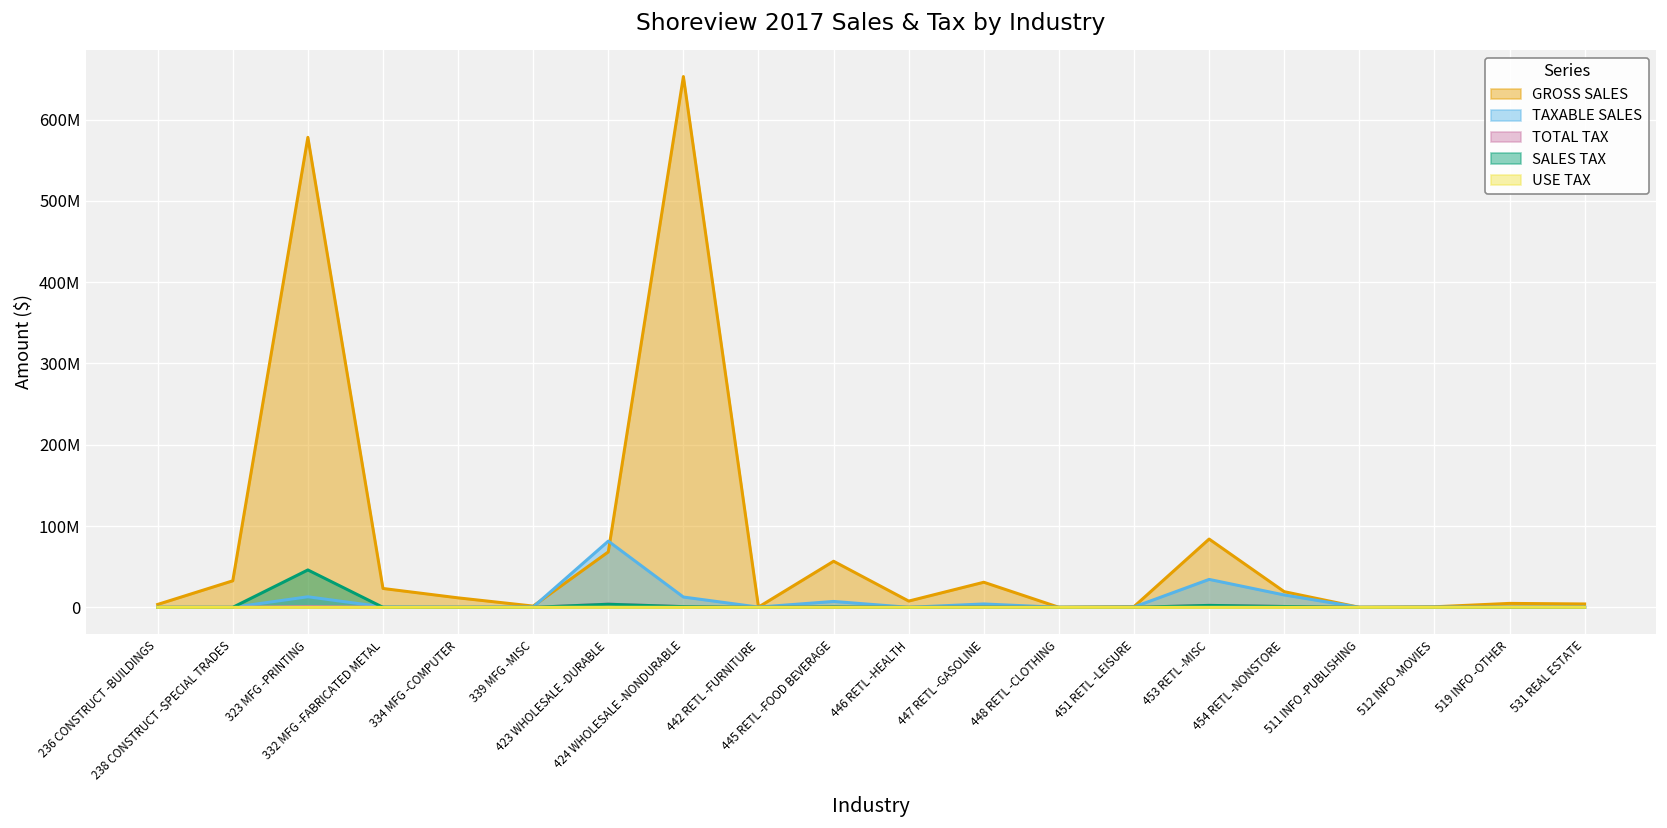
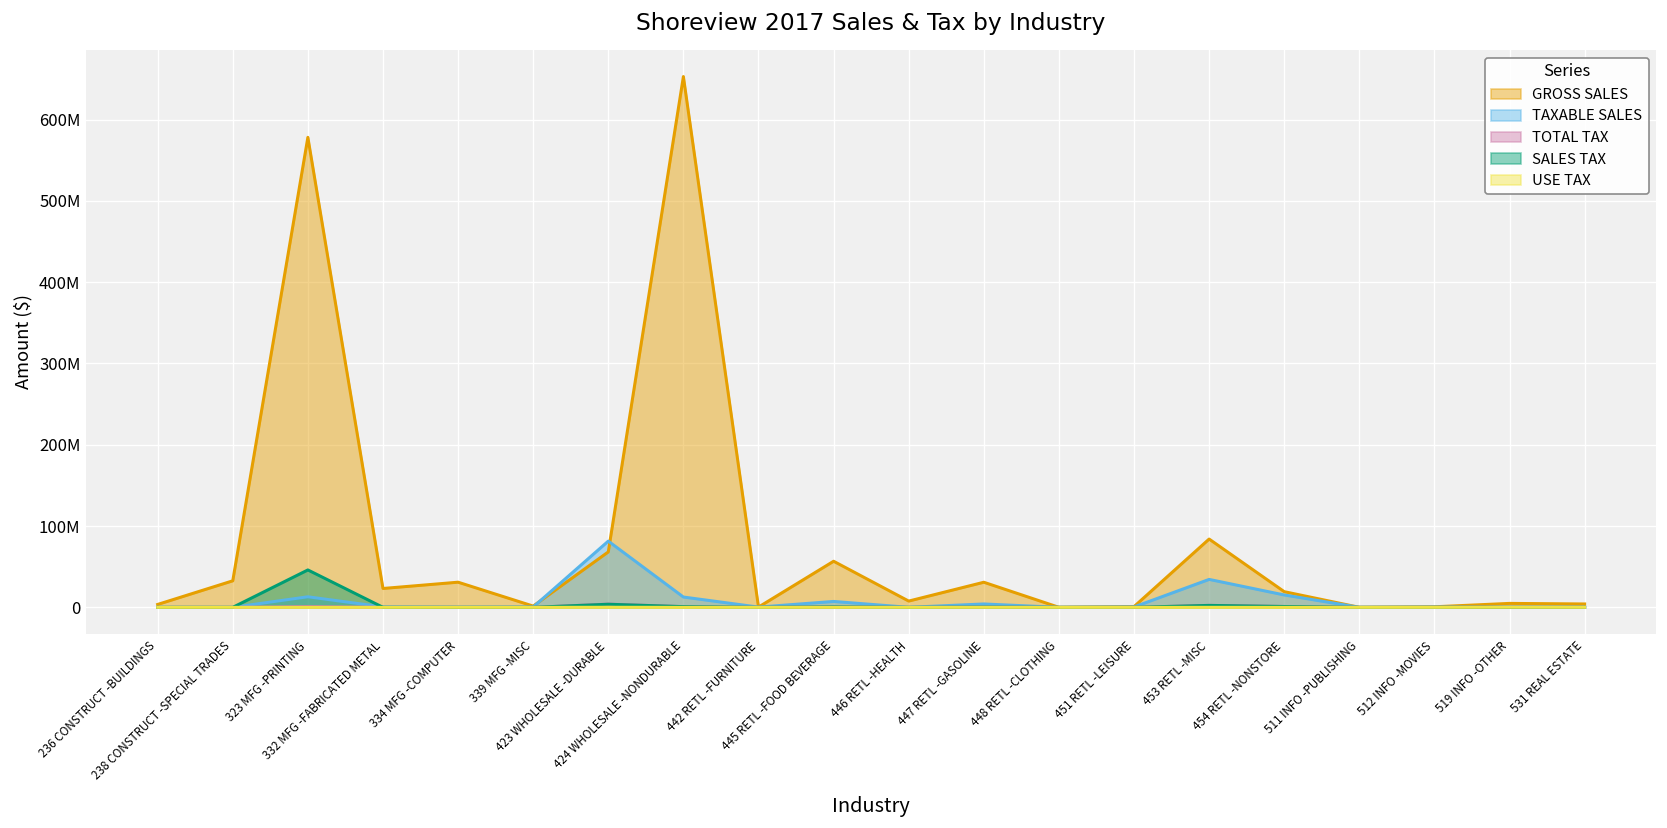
GROSS SALES, 334 MFG -COMPUTER: 10000000 -> 30000000
